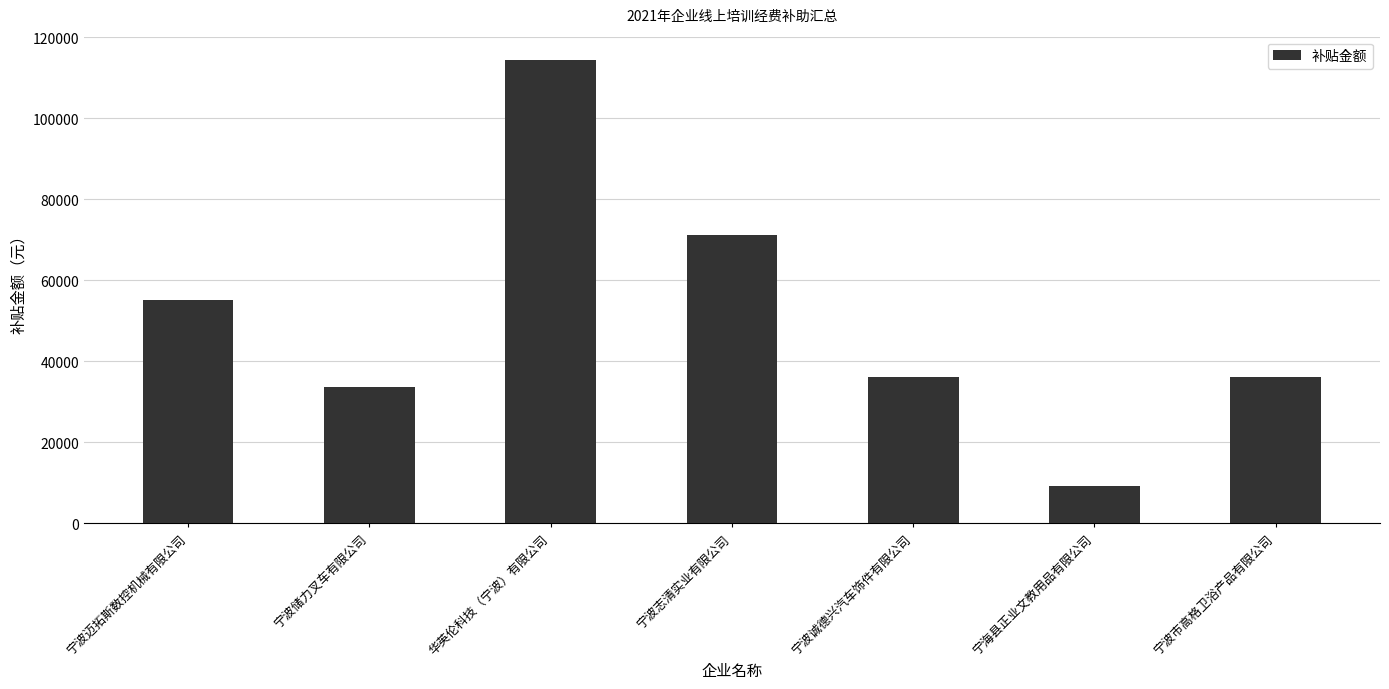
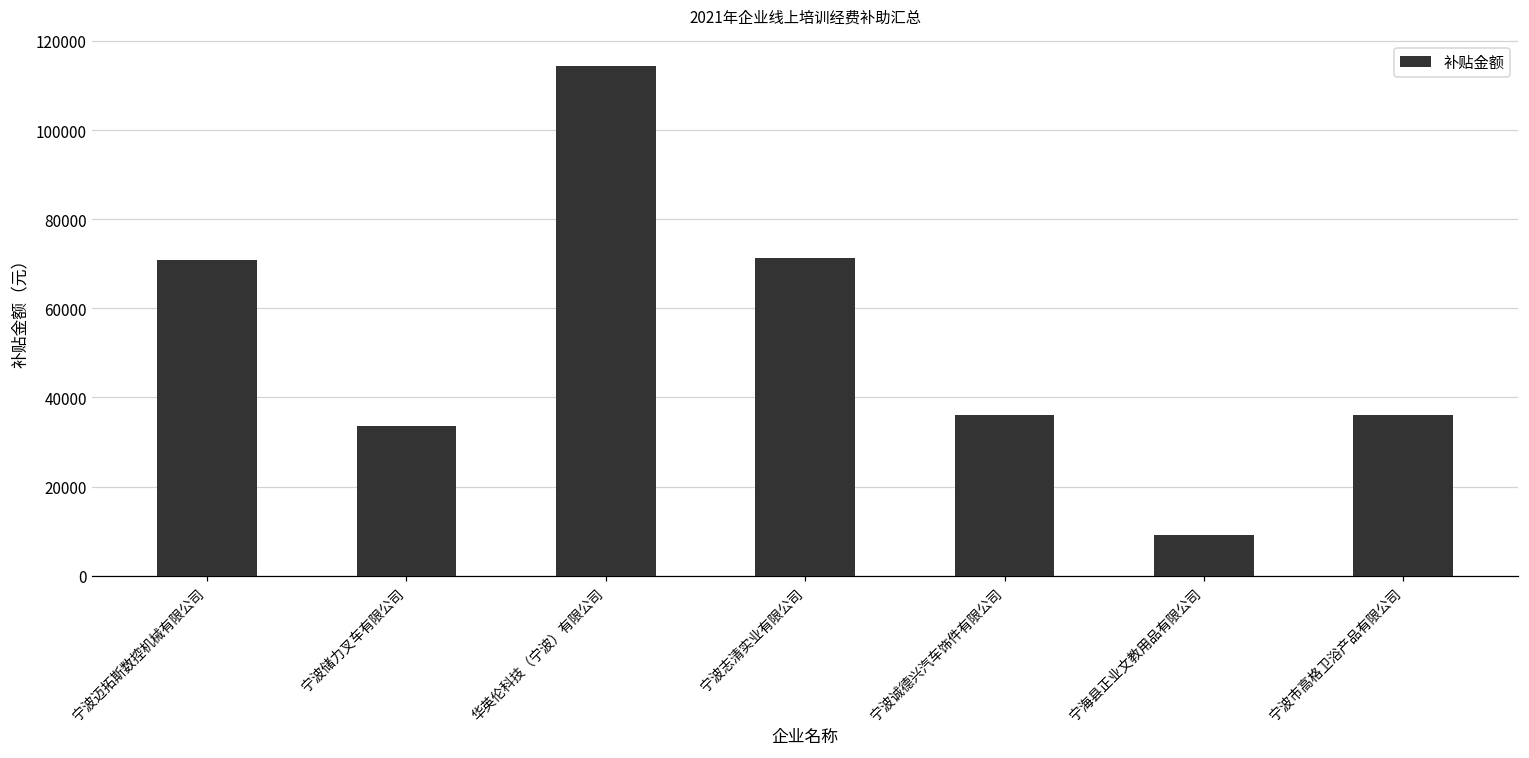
宁波迈拓斯数控机械有限公司: 55000 -> 71000
